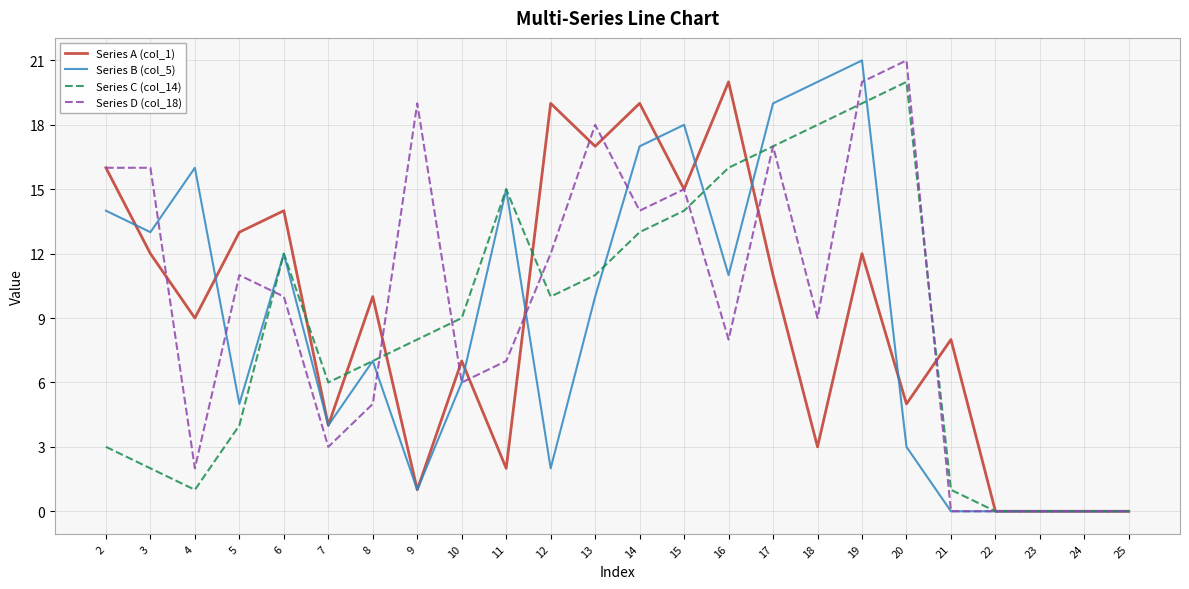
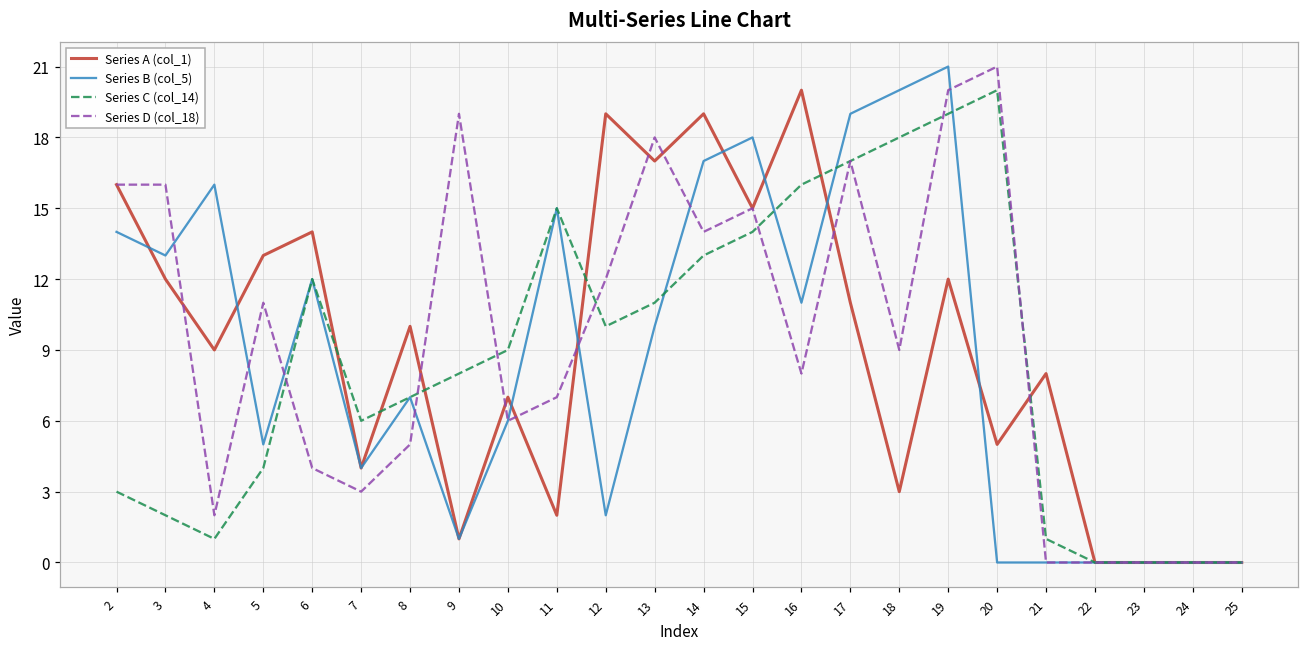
Series D (col_18), 6: 10 -> 4
Series B (col_5), 20: 3 -> 0
